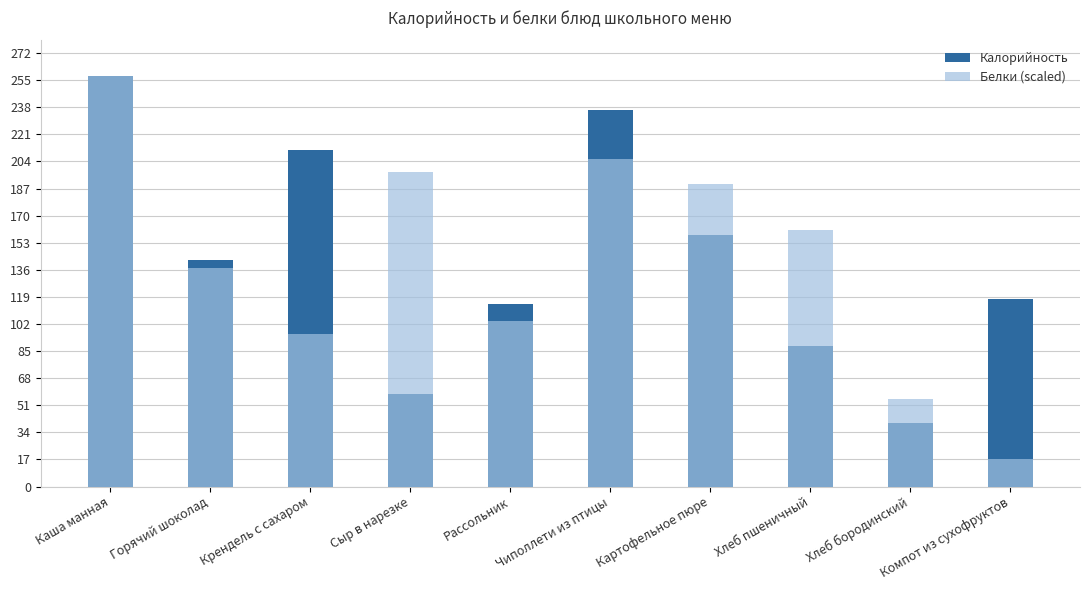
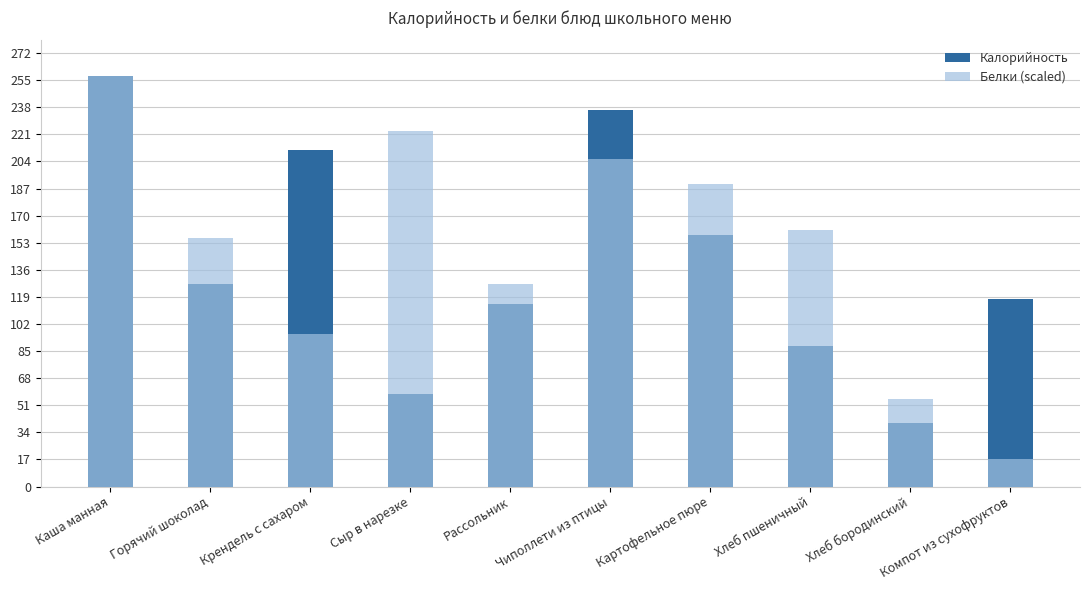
Калорийность, Горячий шоколад: 142 -> 127
Белки (scaled), Горячий шоколад: 137 -> 156
Белки (scaled), Сыр в нарезке: 198 -> 223
Белки (scaled), Рассольник: 104 -> 127
